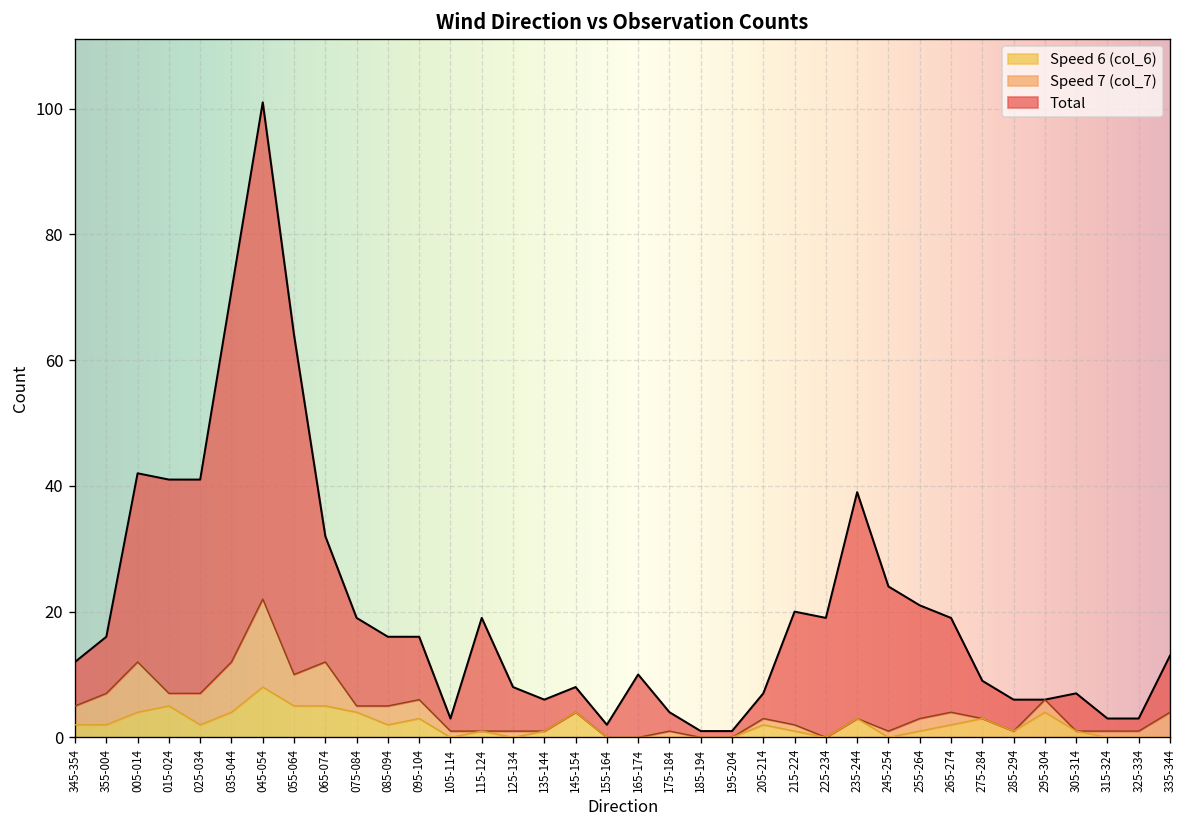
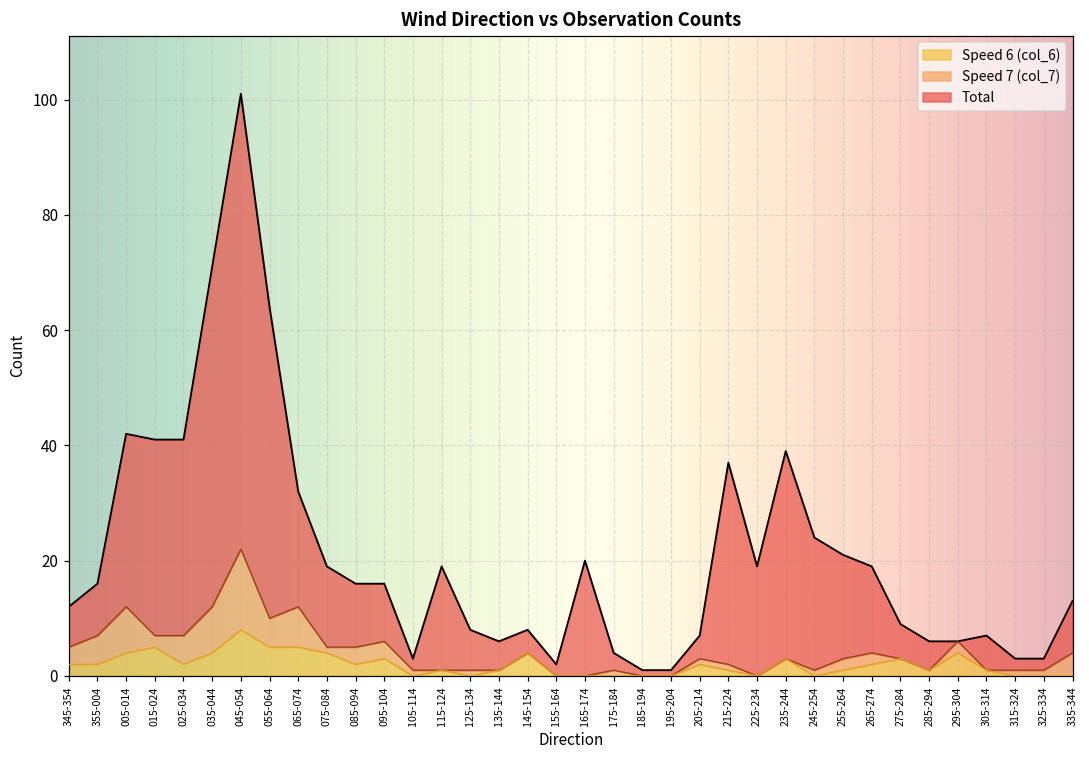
Total, 165-174: 10 -> 20
Total, 215-224: 20 -> 37
